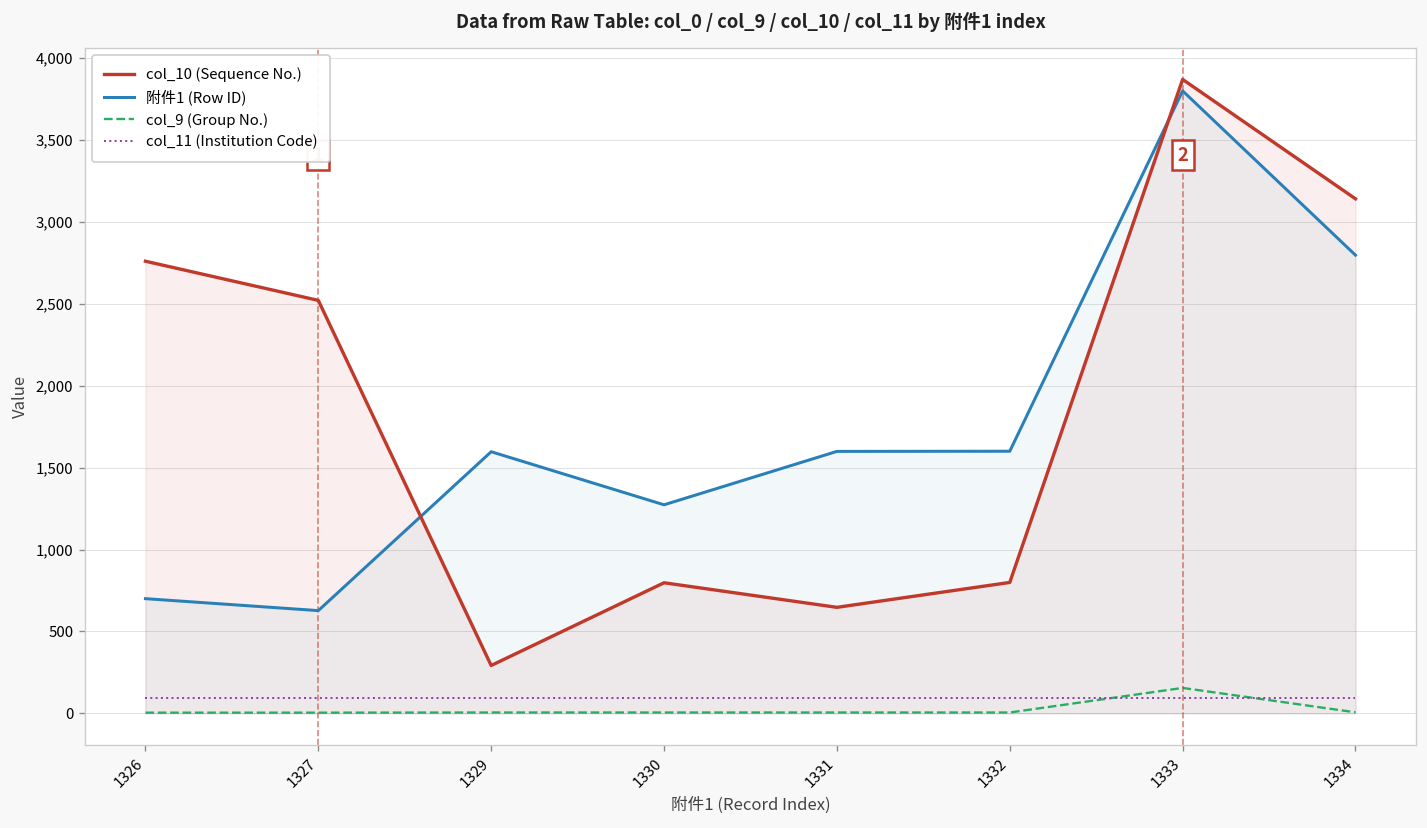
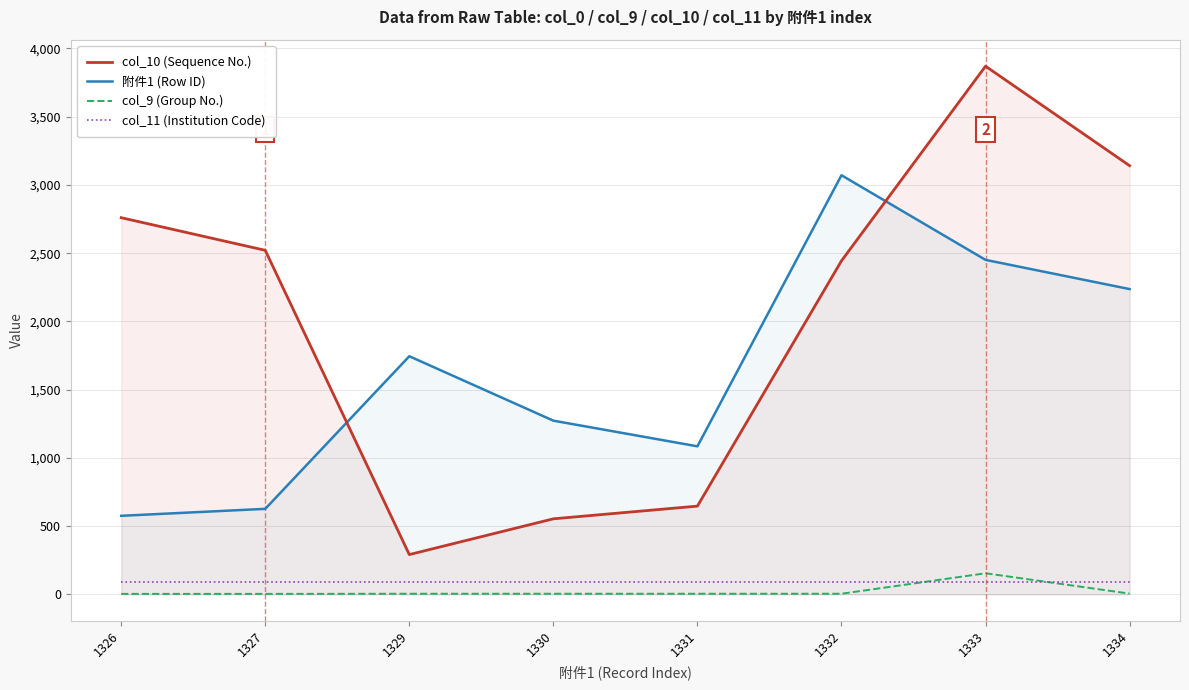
附件1 (Row ID), 1326: 700 -> 580
附件1 (Row ID), 1329: 1,600 -> 1,750
col_10 (Sequence No.), 1330: 800 -> 550
附件1 (Row ID), 1331: 1,600 -> 1,090
col_10 (Sequence No.), 1332: 800 -> 2,440
附件1 (Row ID), 1332: 1,600 -> 3,070
附件1 (Row ID), 1333: 3,800 -> 2,450
附件1 (Row ID), 1334: 2,800 -> 2,240
